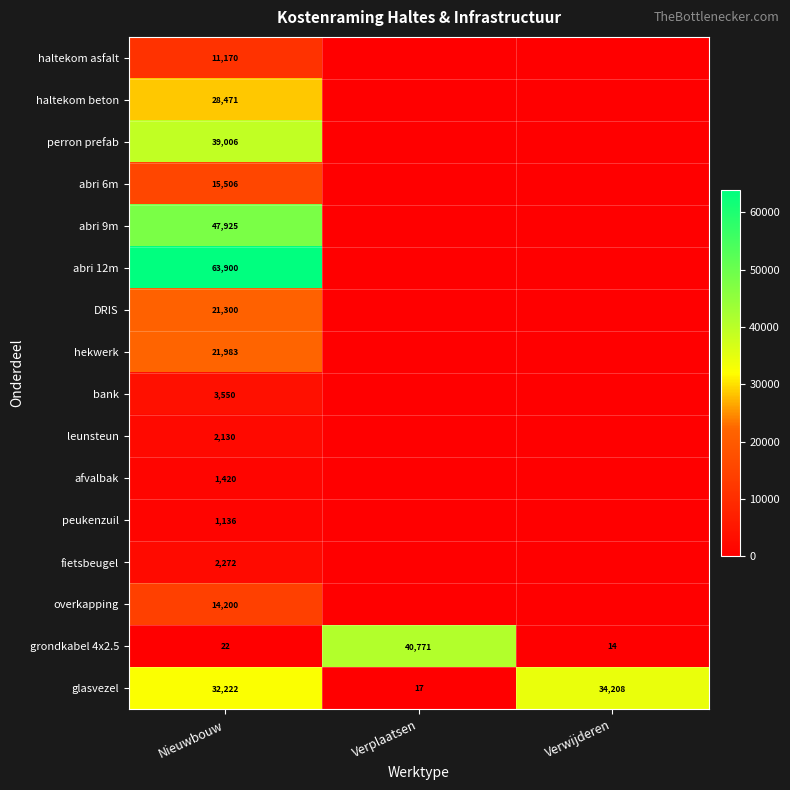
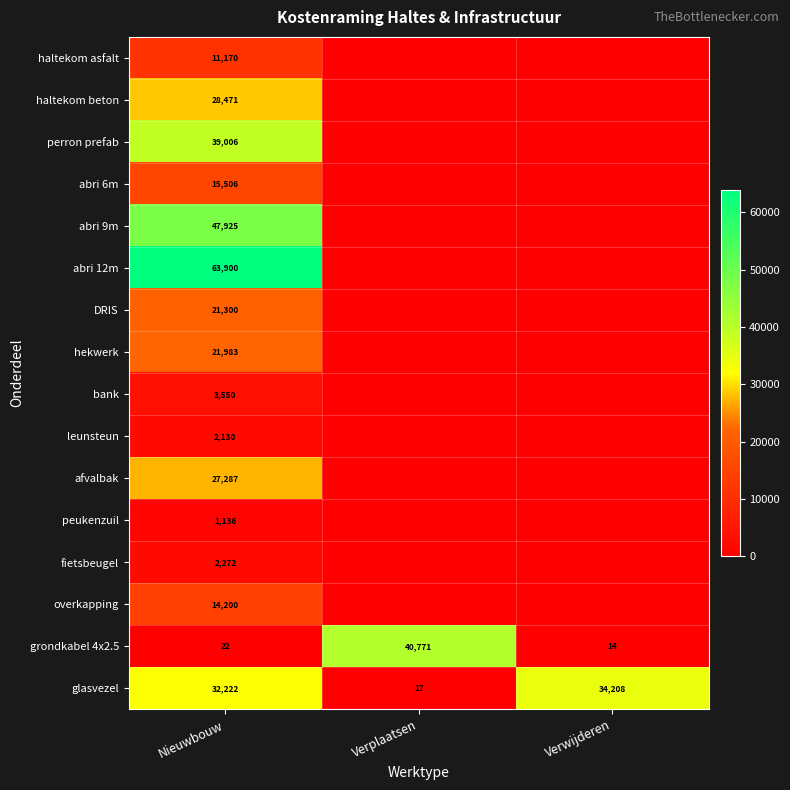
afvalbak, Nieuwbouw: 1,420 -> 27,287
